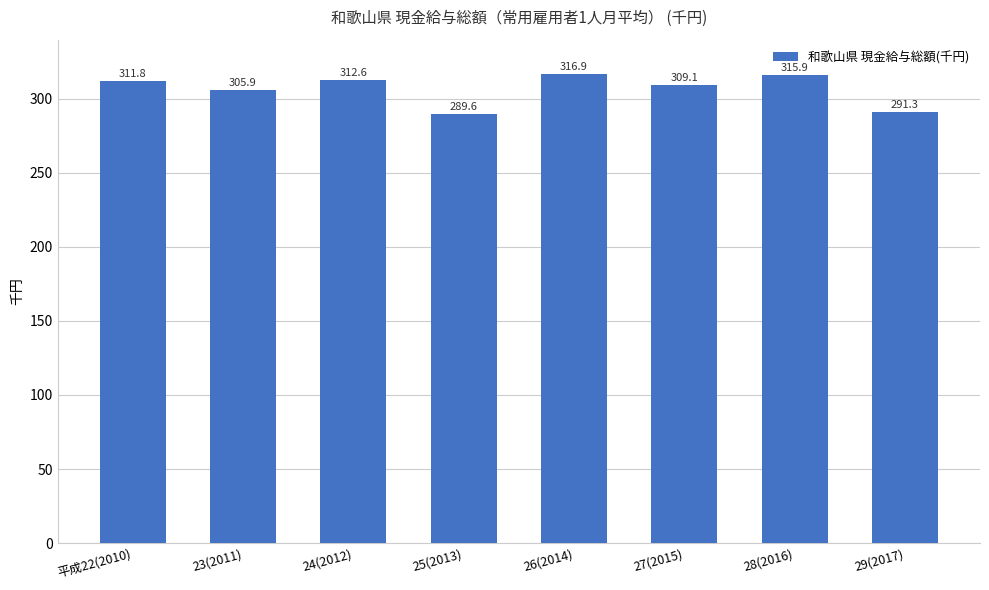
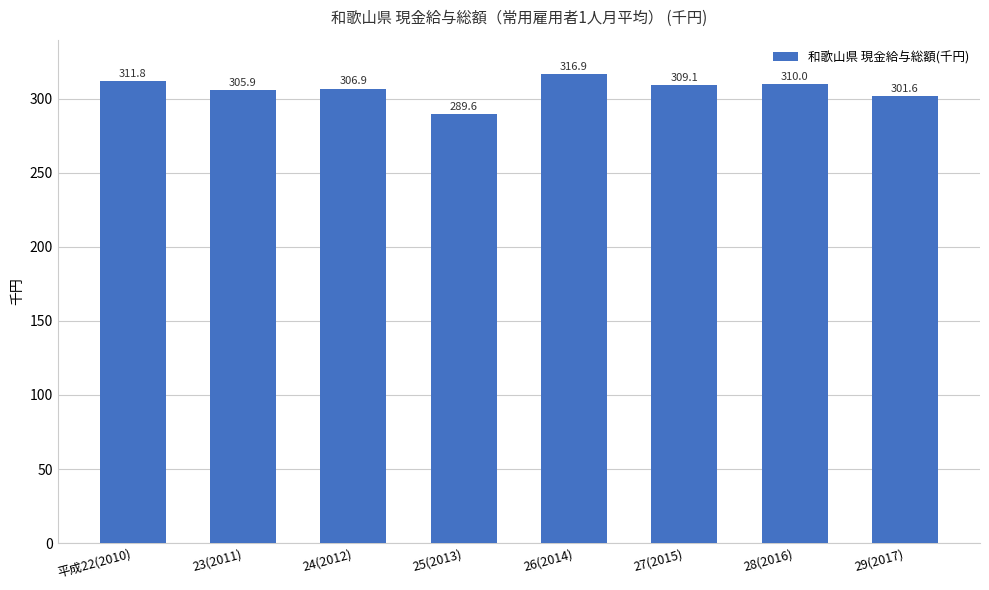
24(2012): 312.6 -> 306.9
28(2016): 315.9 -> 310.0
29(2017): 291.3 -> 301.6
